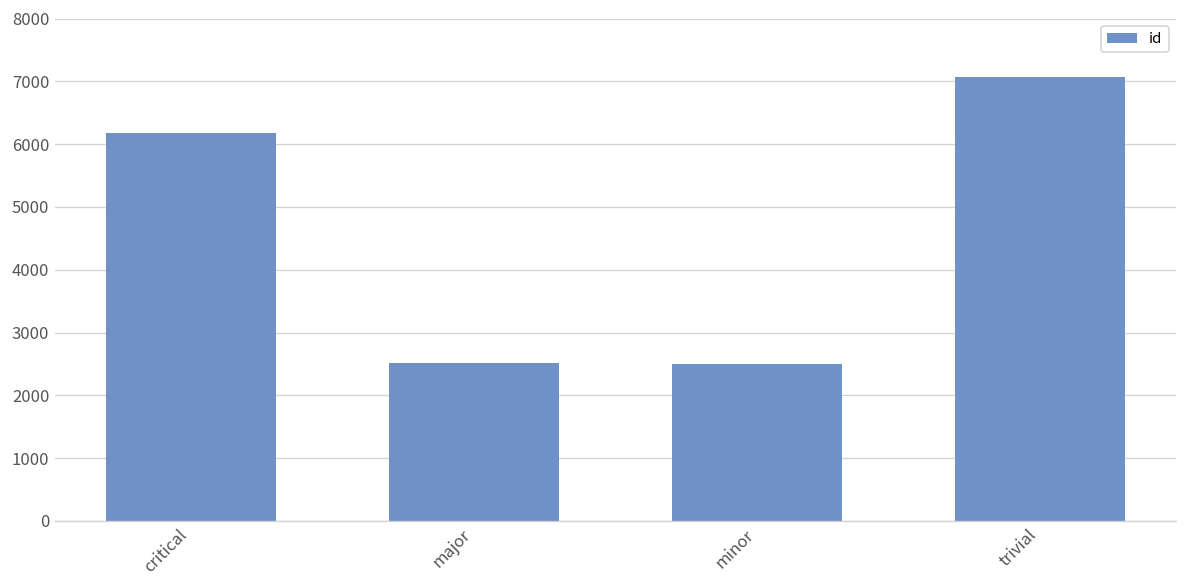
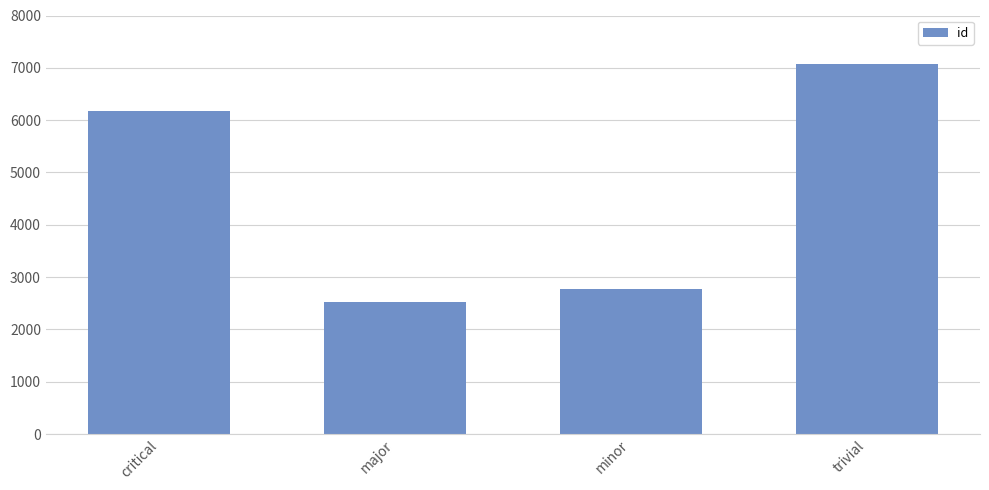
minor: 2500 -> 2800
